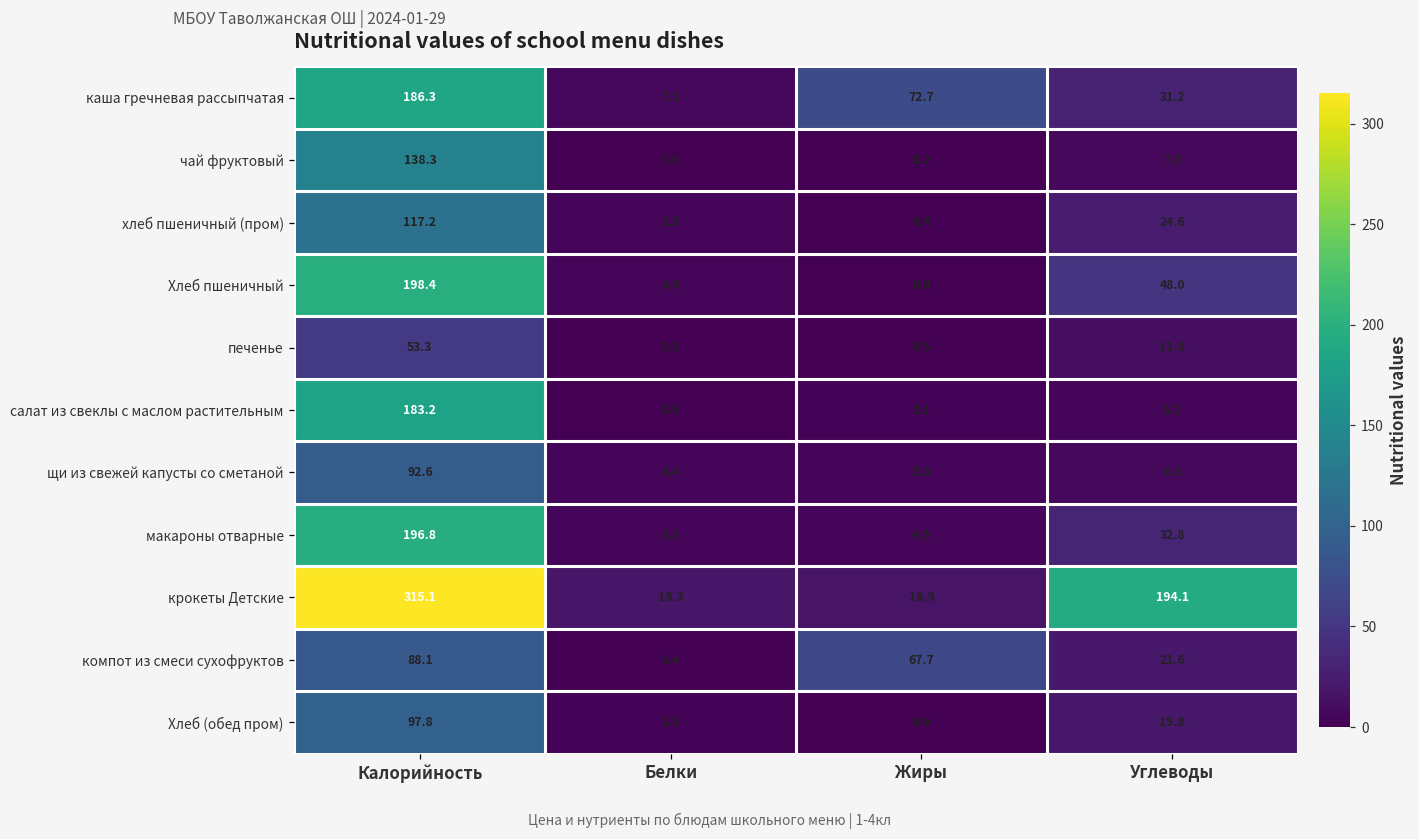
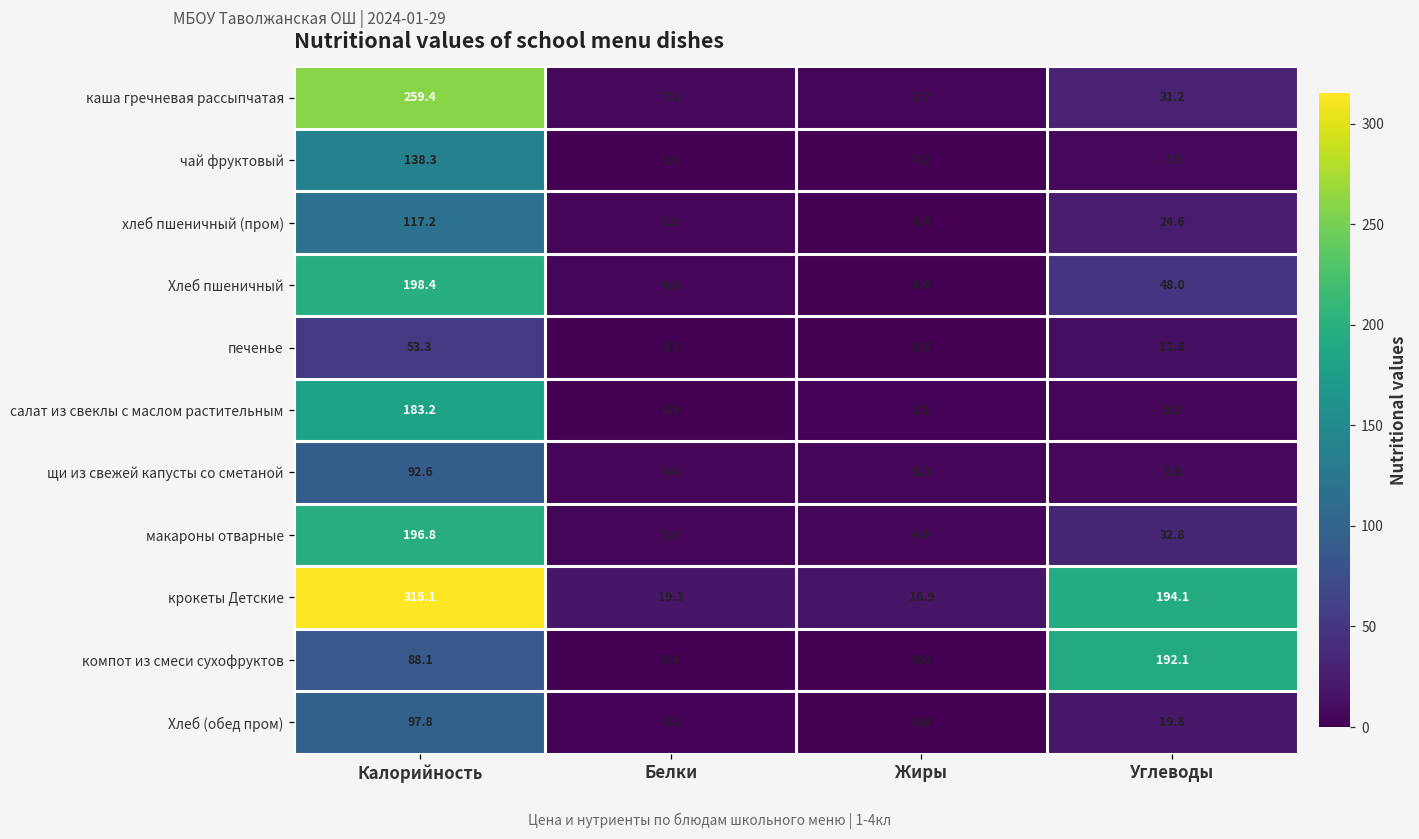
каша гречневая рассыпчатая, Калорийность: 186.3 -> 259.4
каша гречневая рассыпчатая, Жиры: 72.7 -> 3.7
компот из смеси сухофруктов, Жиры: 67.7 -> 0.0
компот из смеси сухофруктов, Углеводы: 21.6 -> 192.1
